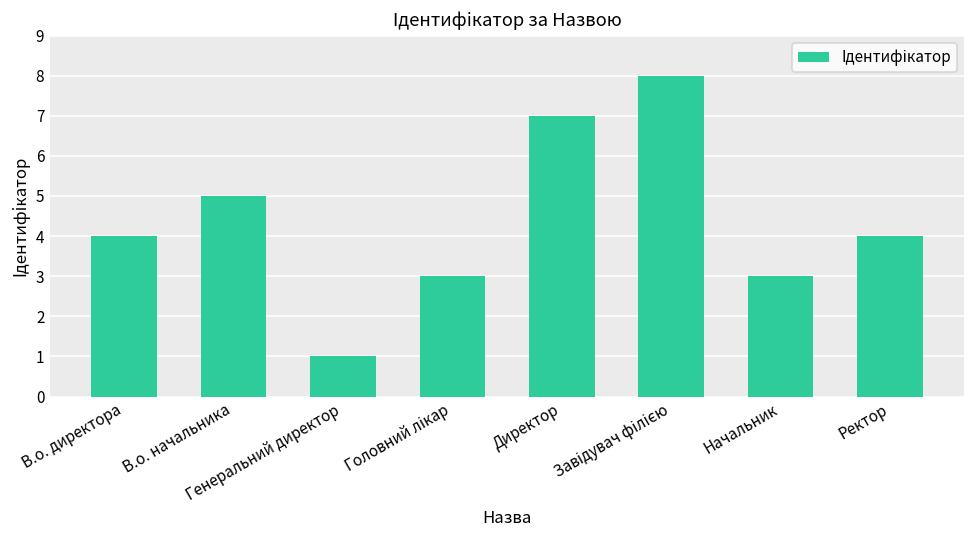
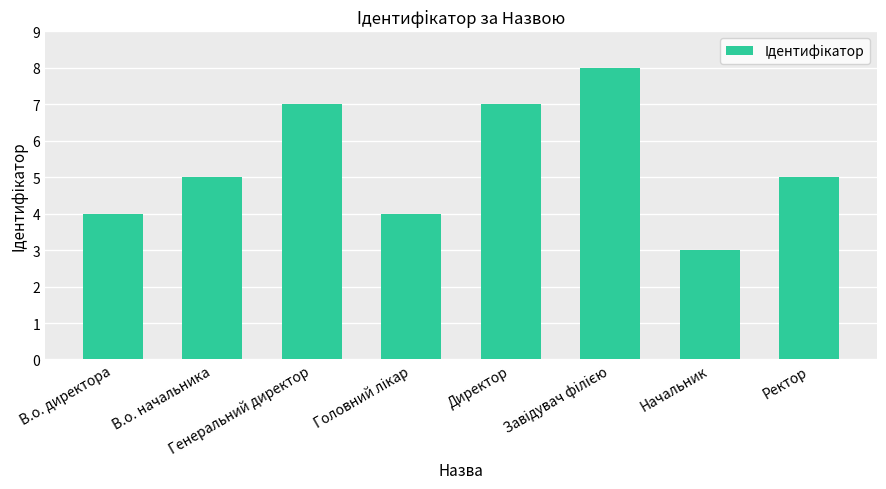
Генеральний директор: 1 -> 7
Головний лікар: 3 -> 4
Ректор: 4 -> 5
